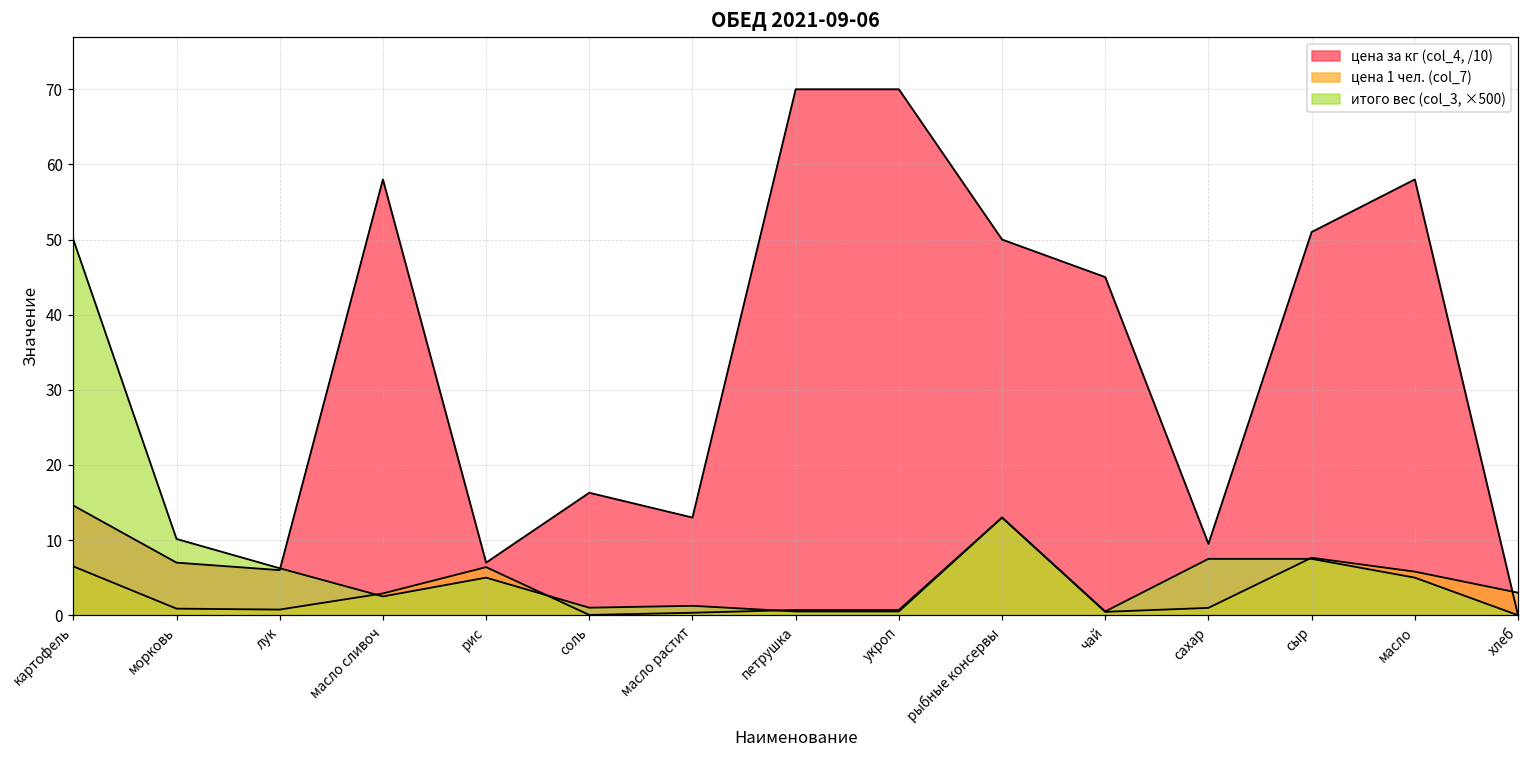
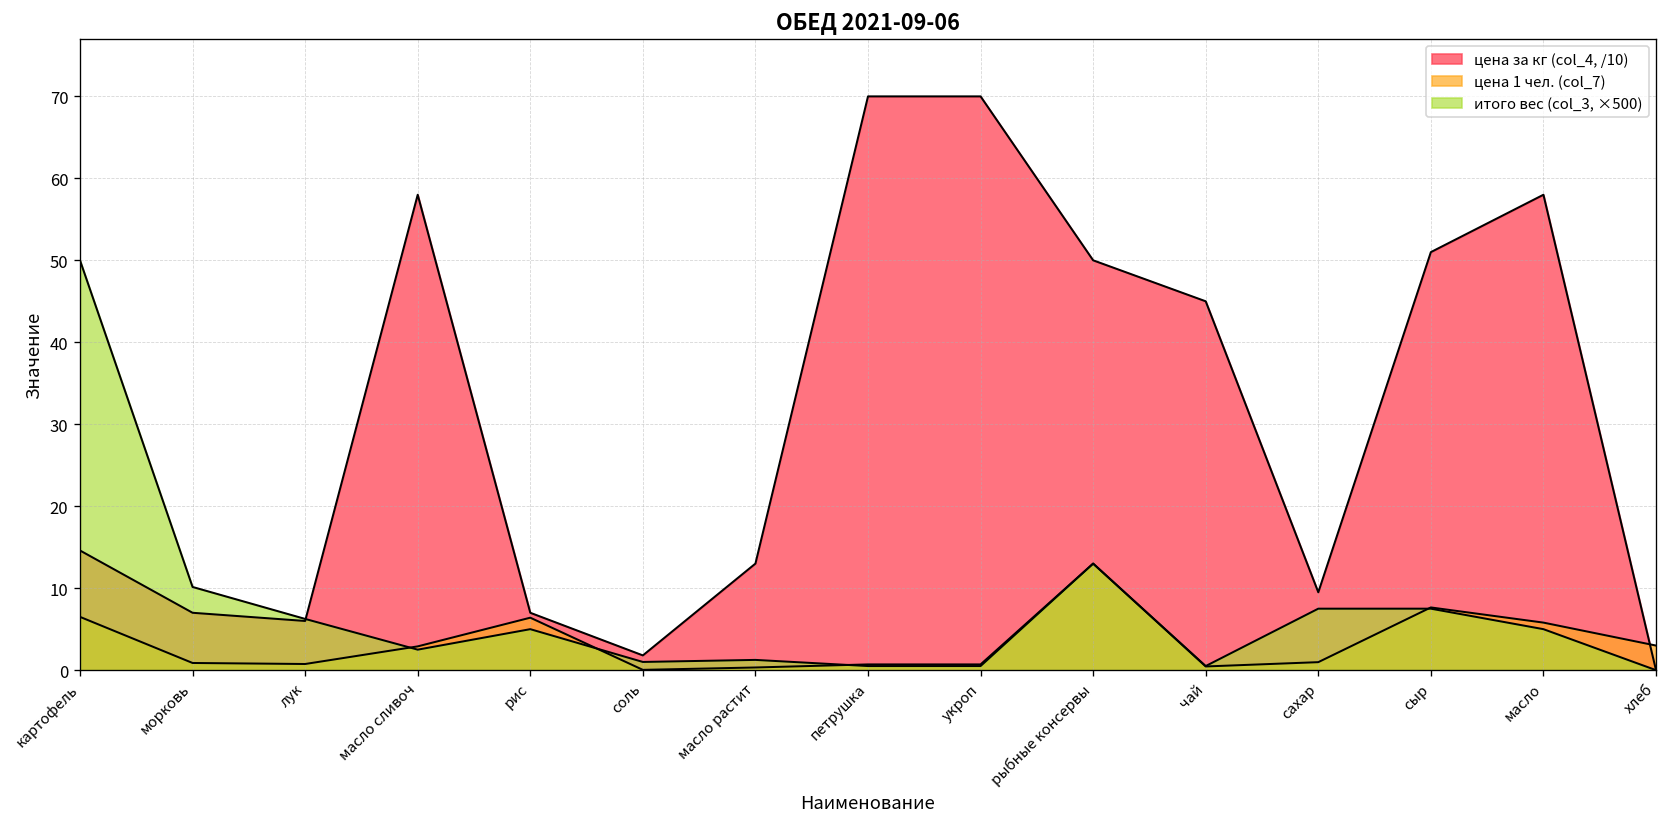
цена за кг (col_4, /10), соль: 16 -> 2
